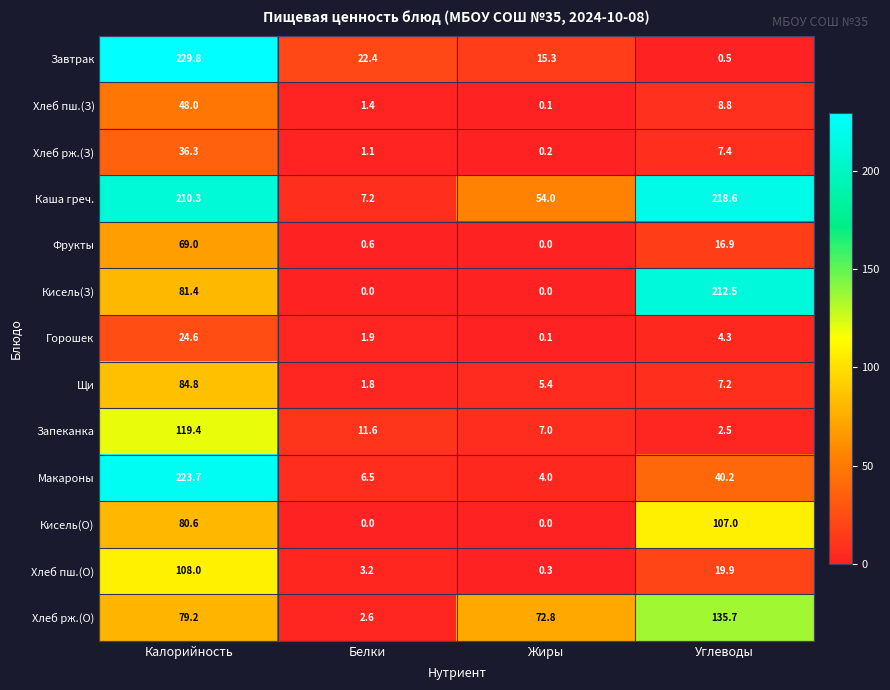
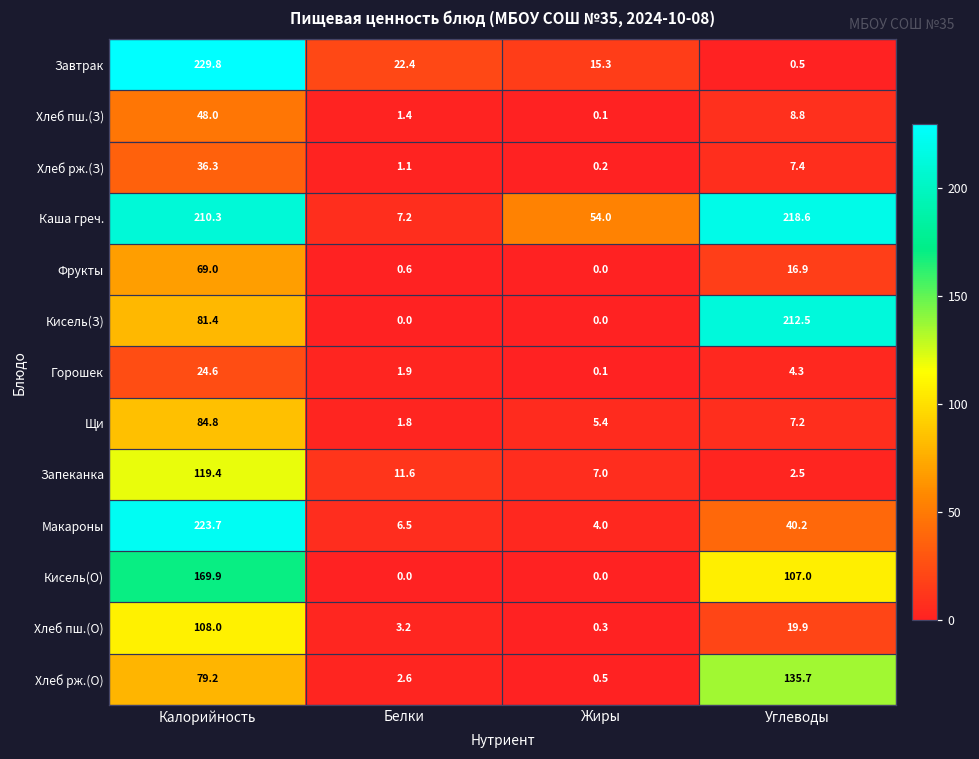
Кисель(О), Калорийность: 80.6 -> 169.9
Хлеб рж.(О), Жиры: 72.8 -> 0.5
